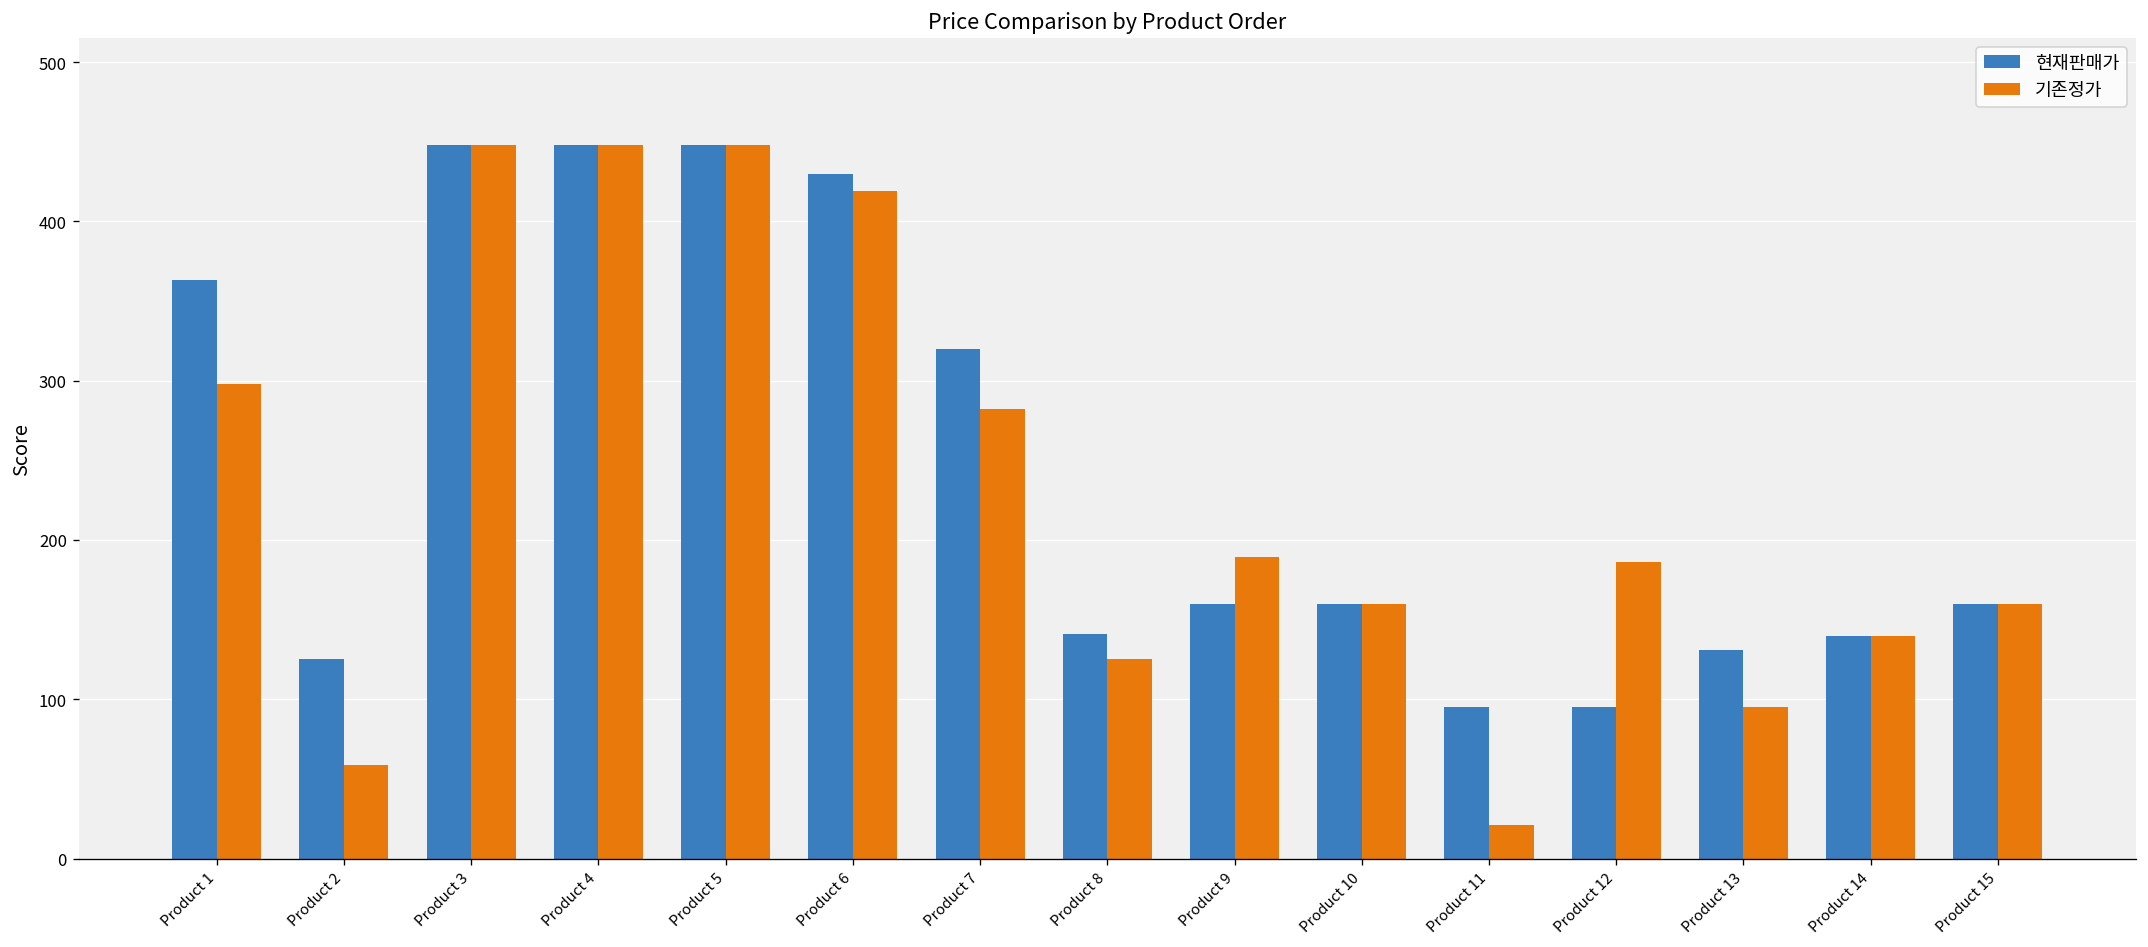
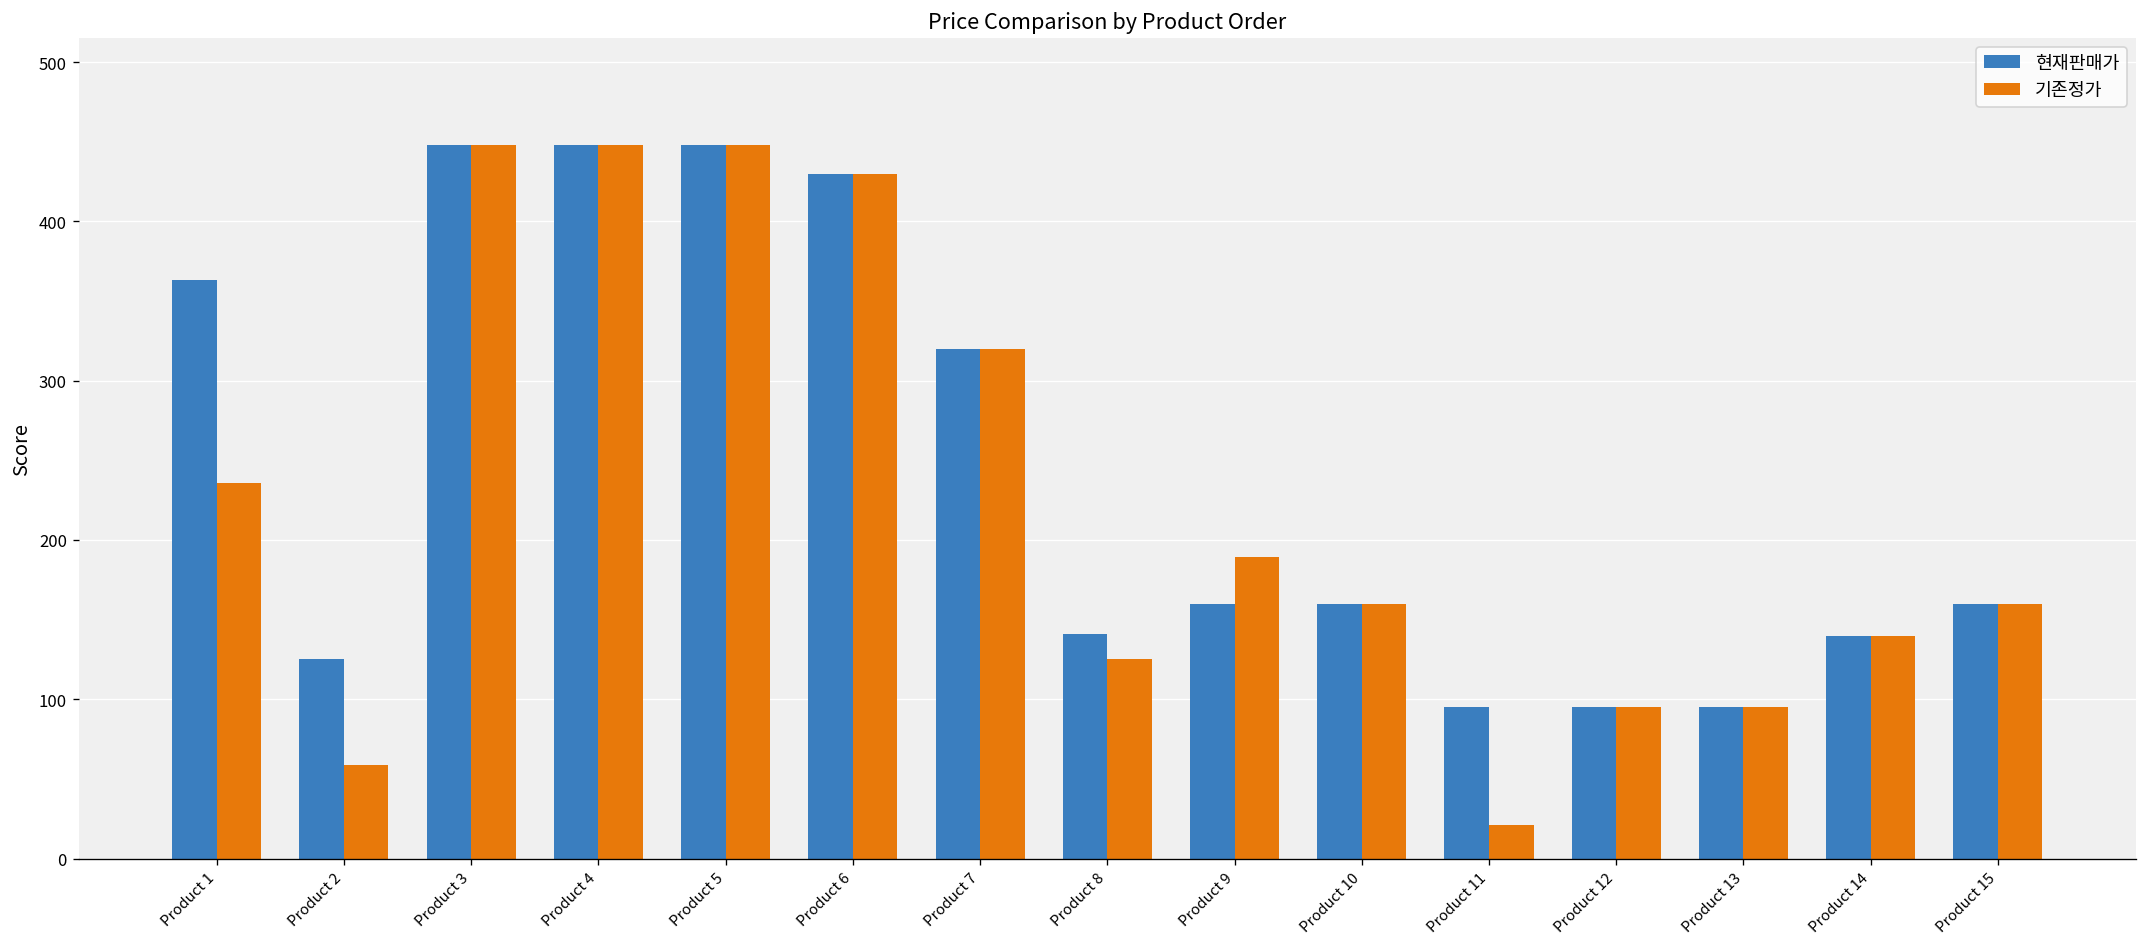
기존정가, Product 1: 298 -> 236
기존정가, Product 6: 419 -> 430
기존정가, Product 7: 282 -> 320
기존정가, Product 12: 186 -> 95
현재판매가, Product 13: 131 -> 95
